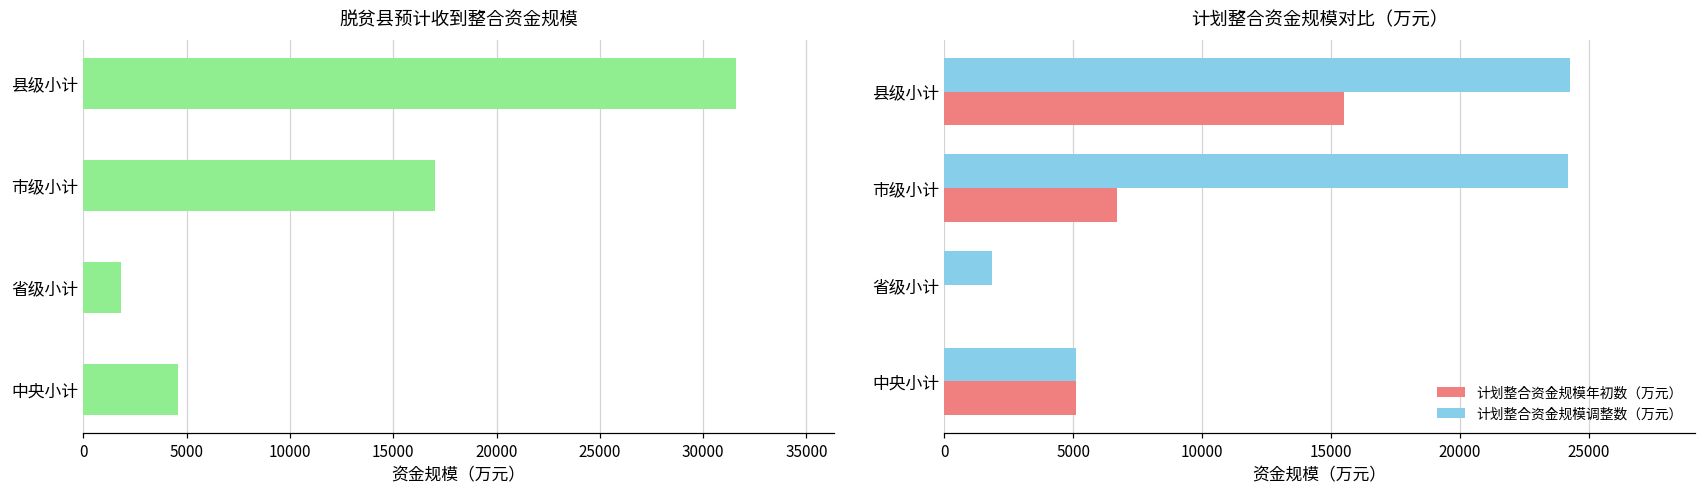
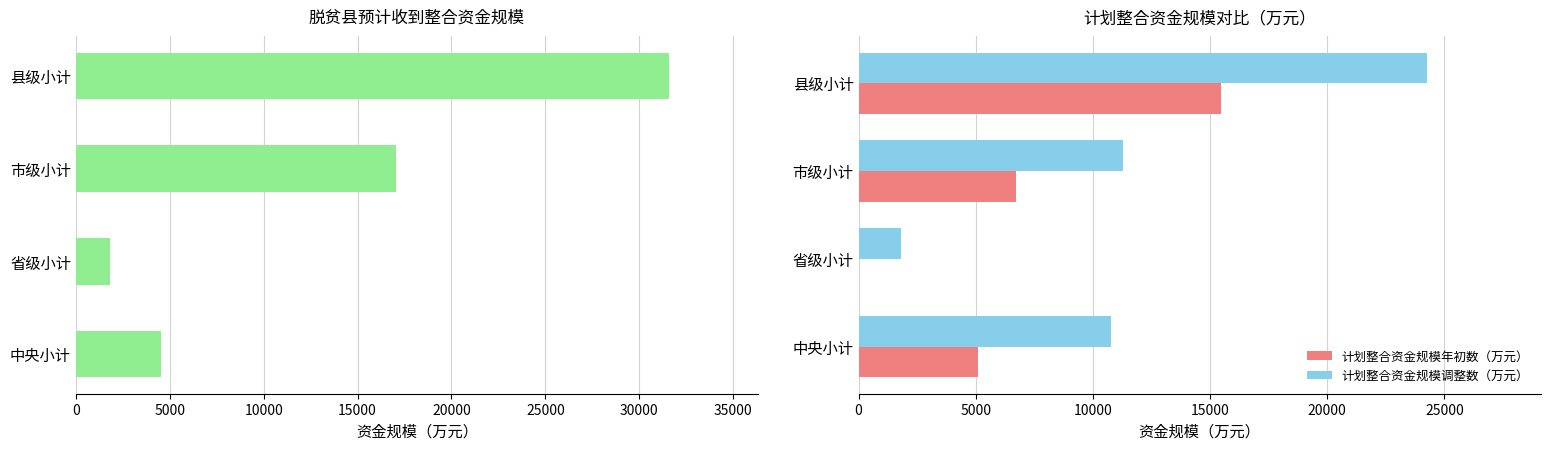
计划整合资金规模对比（万元）, 计划整合资金规模调整数（万元）, 市级小计: 24200 -> 11300
计划整合资金规模对比（万元）, 计划整合资金规模调整数（万元）, 中央小计: 5100 -> 10800
